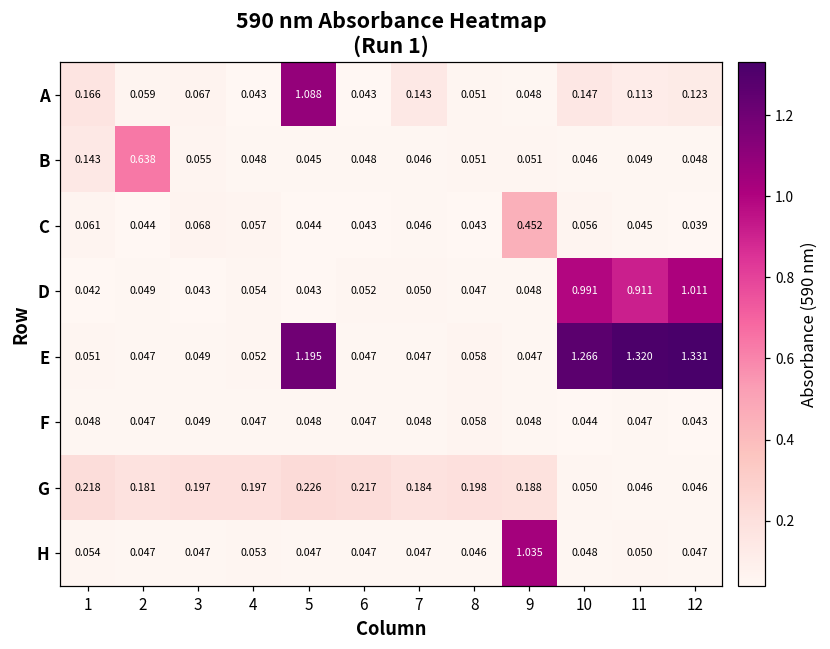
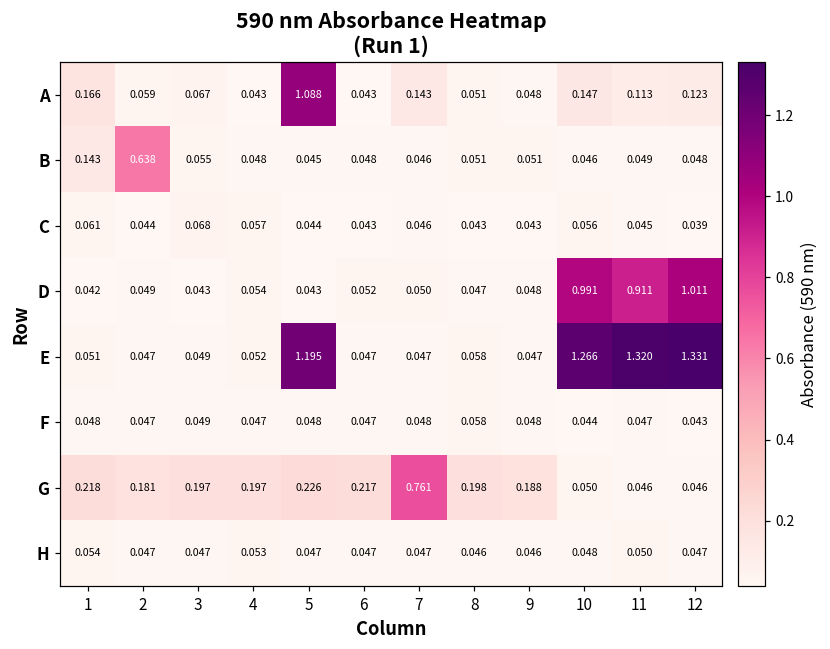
C, 9: 0.452 -> 0.043
G, 7: 0.184 -> 0.761
H, 9: 1.035 -> 0.046
